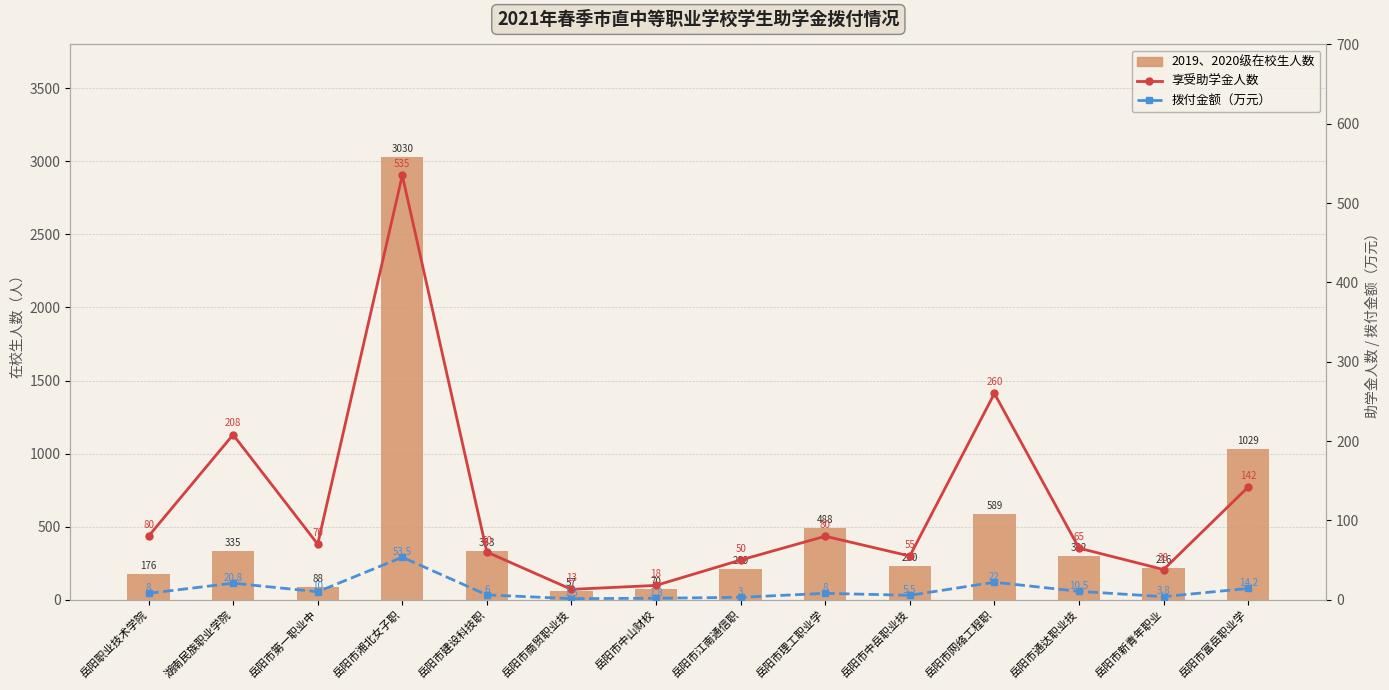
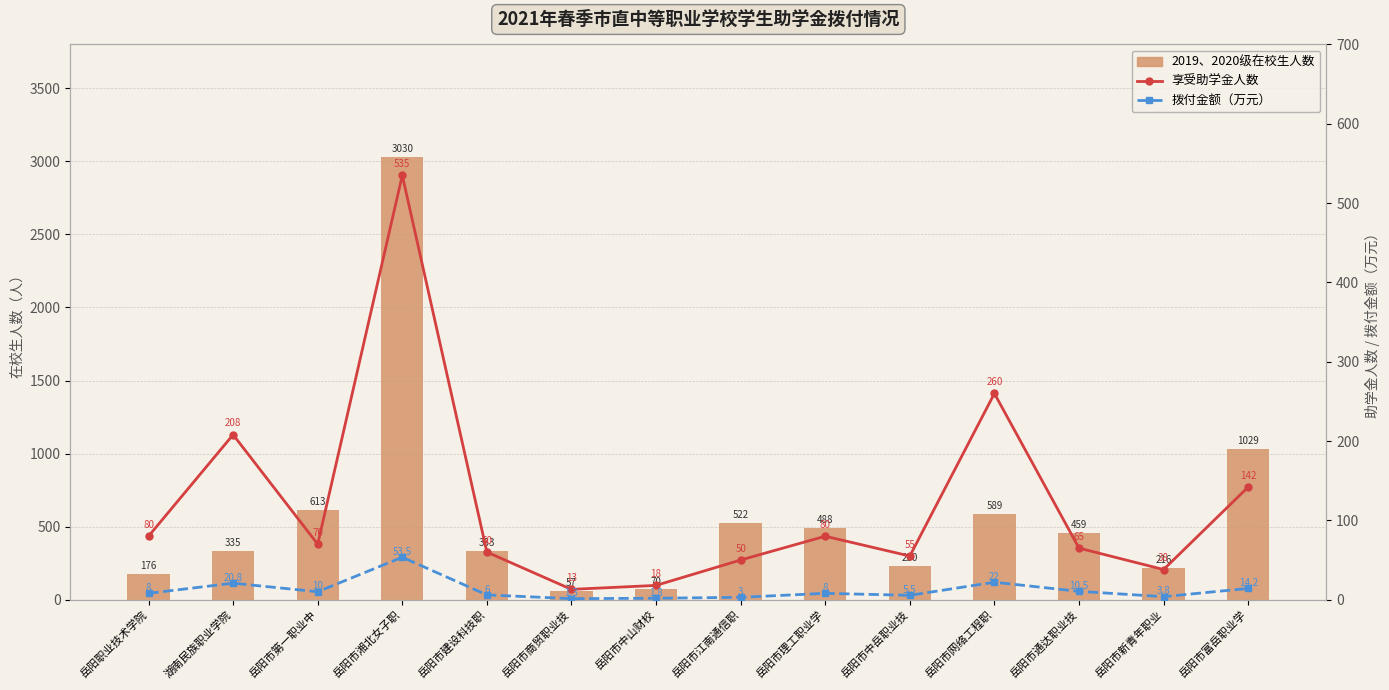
2019、2020级在校生人数, 岳阳市第一职业中: 88 -> 613
2019、2020级在校生人数, 岳阳市江南通信职: 209 -> 522
2019、2020级在校生人数, 岳阳市通达职业技: 302 -> 459
